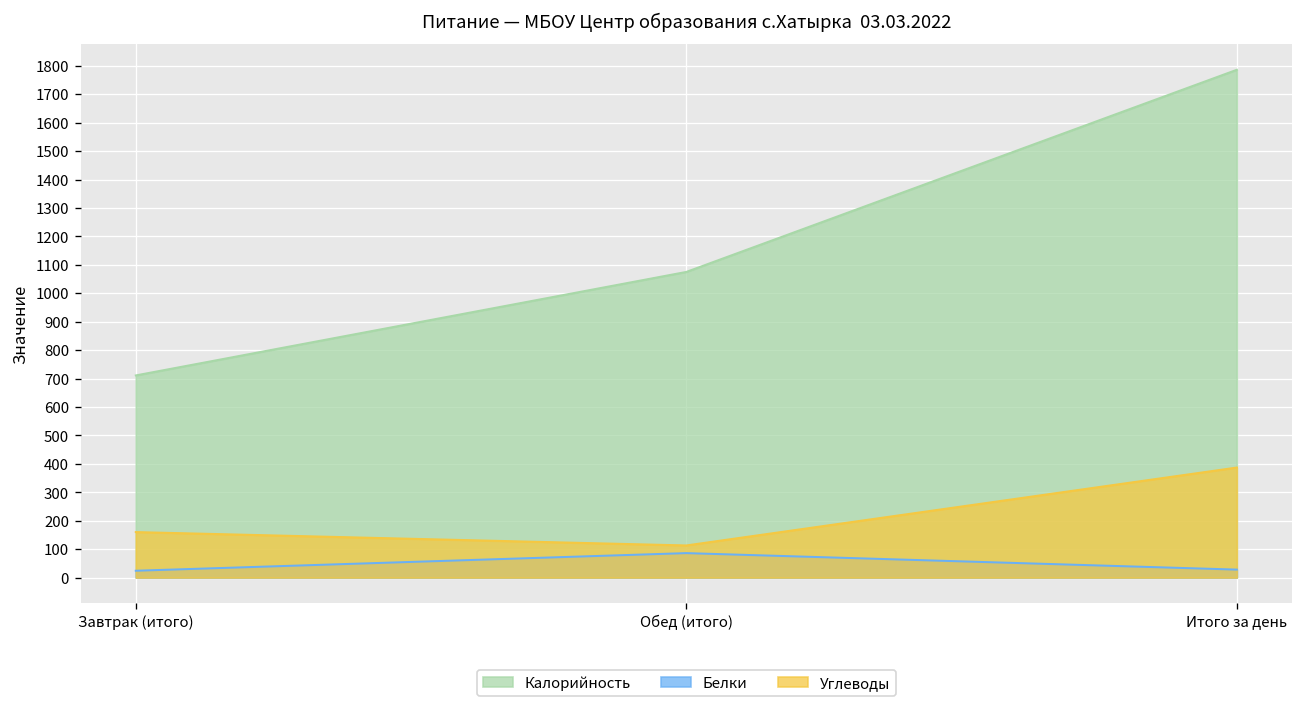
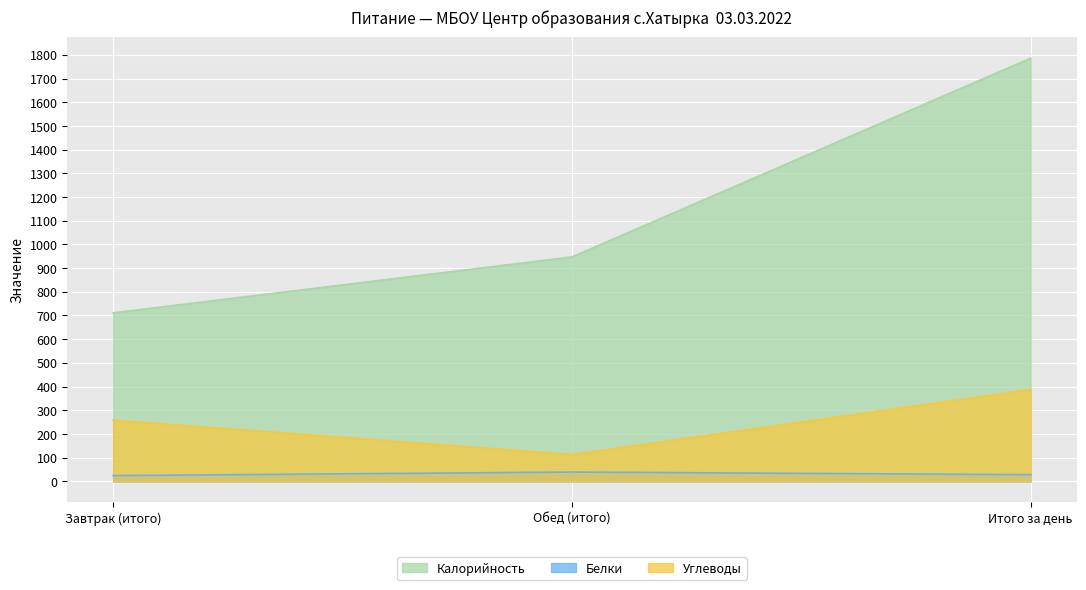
Углеводы, Завтрак (итого): 160 -> 260
Калорийность, Обед (итого): 1080 -> 950
Белки, Обед (итого): 90 -> 40
